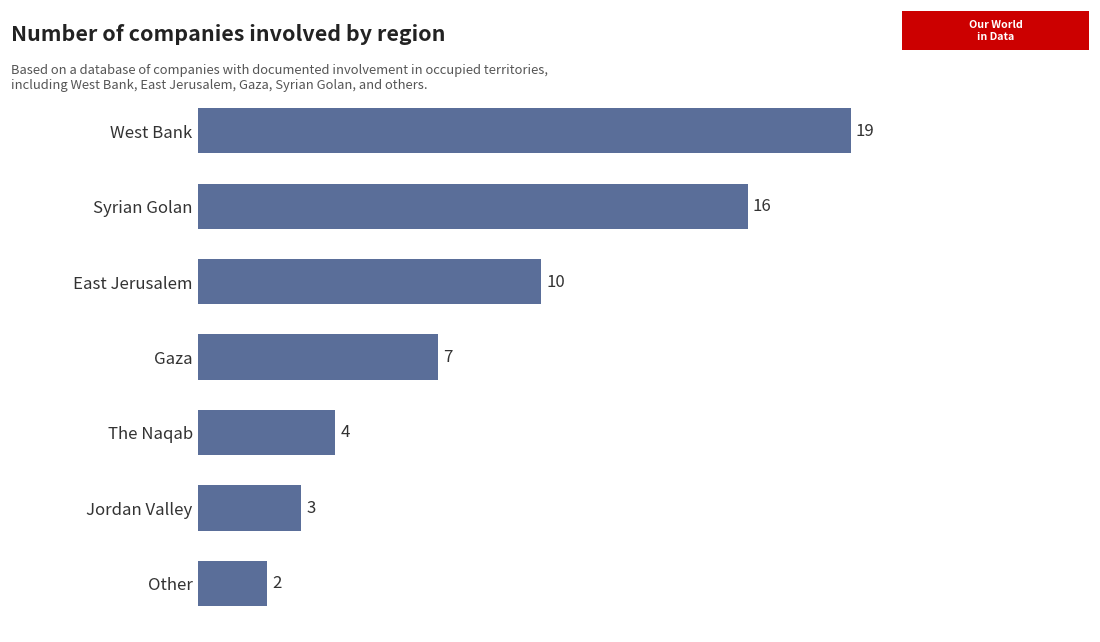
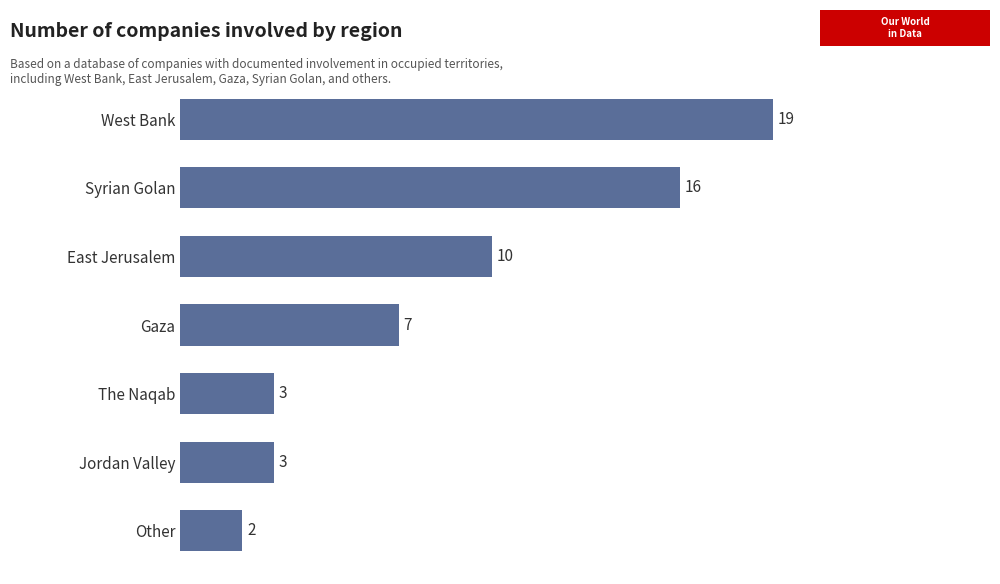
The Naqab: 4 -> 3
